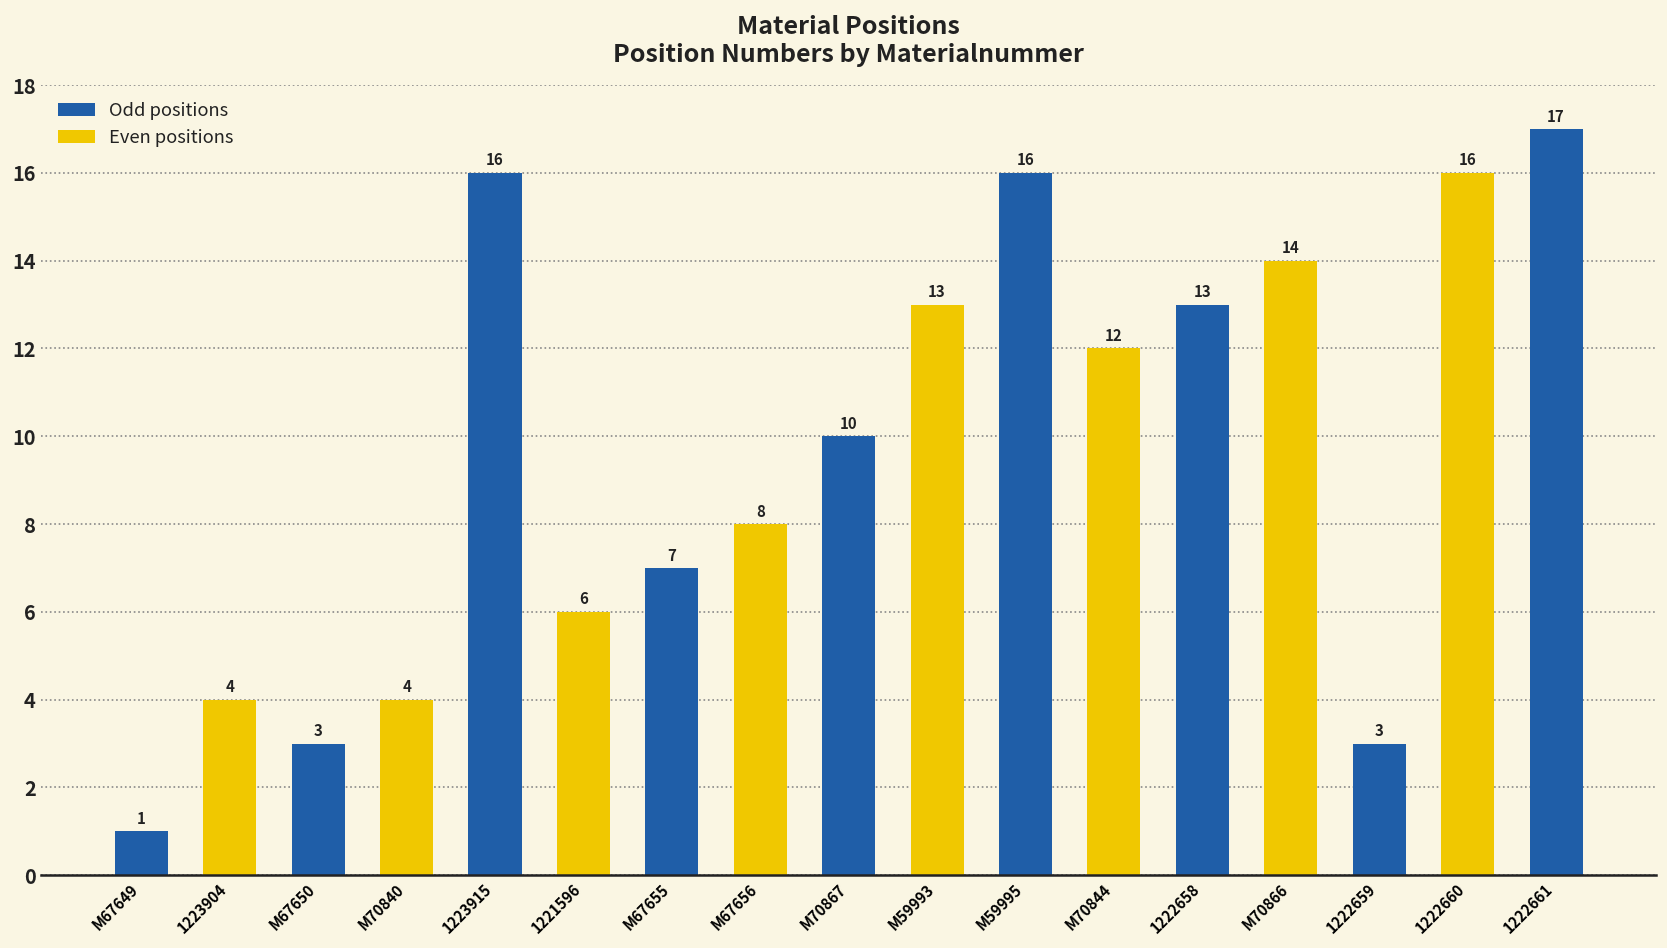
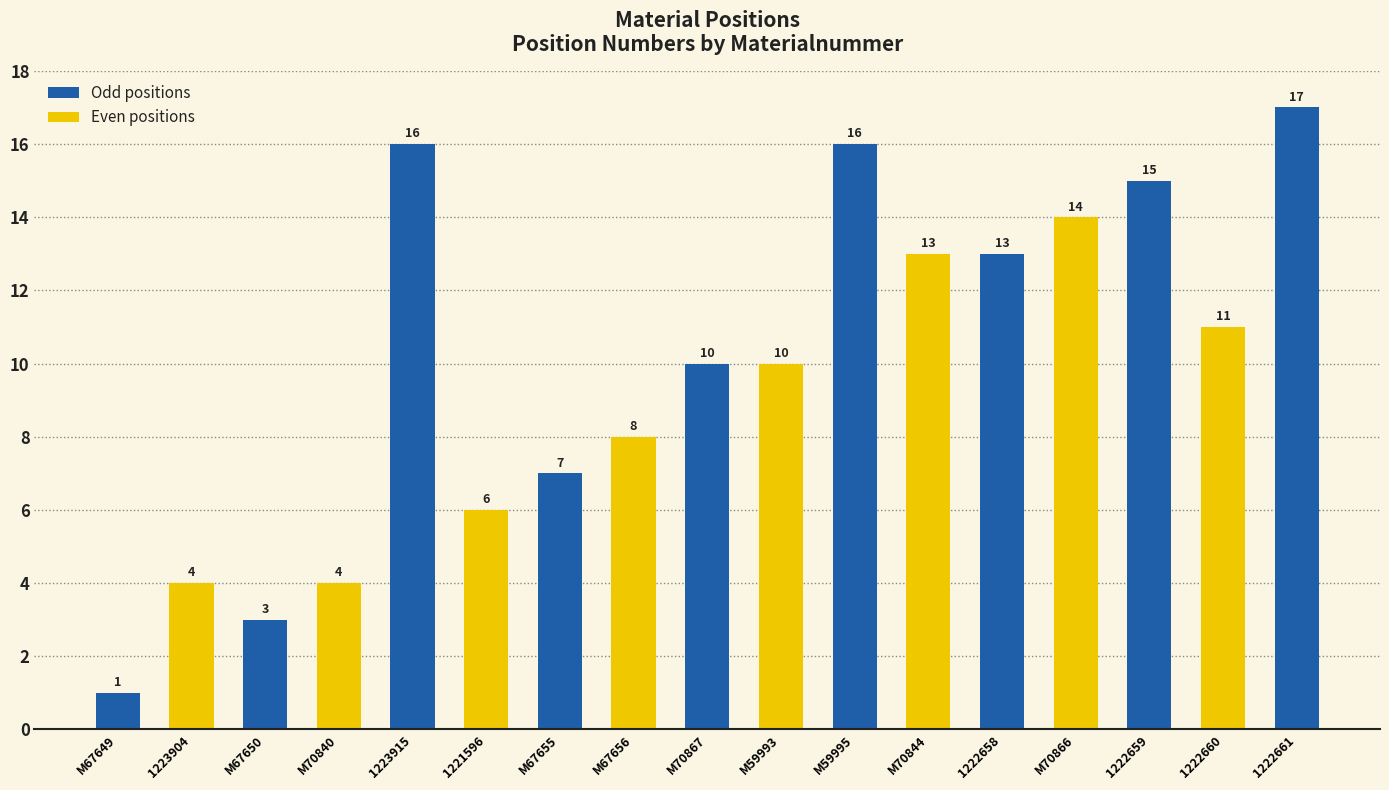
M59993: 13 -> 10
M70844: 12 -> 13
1222659: 3 -> 15
1222660: 16 -> 11
